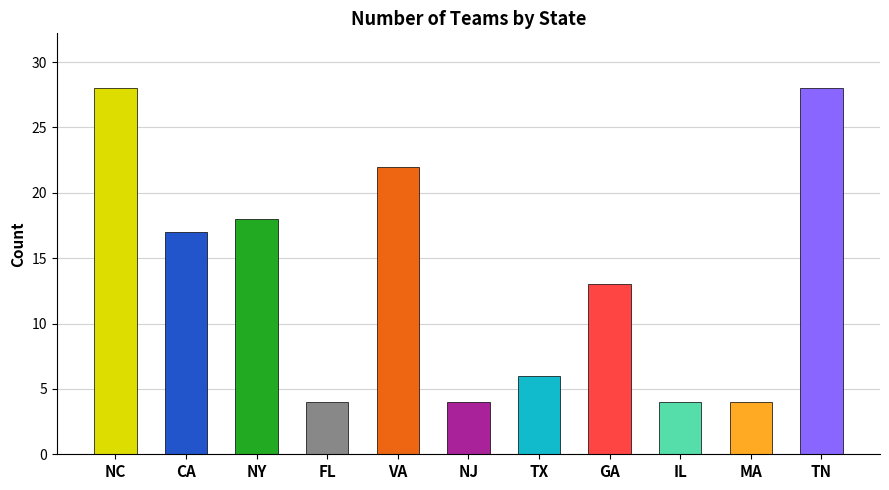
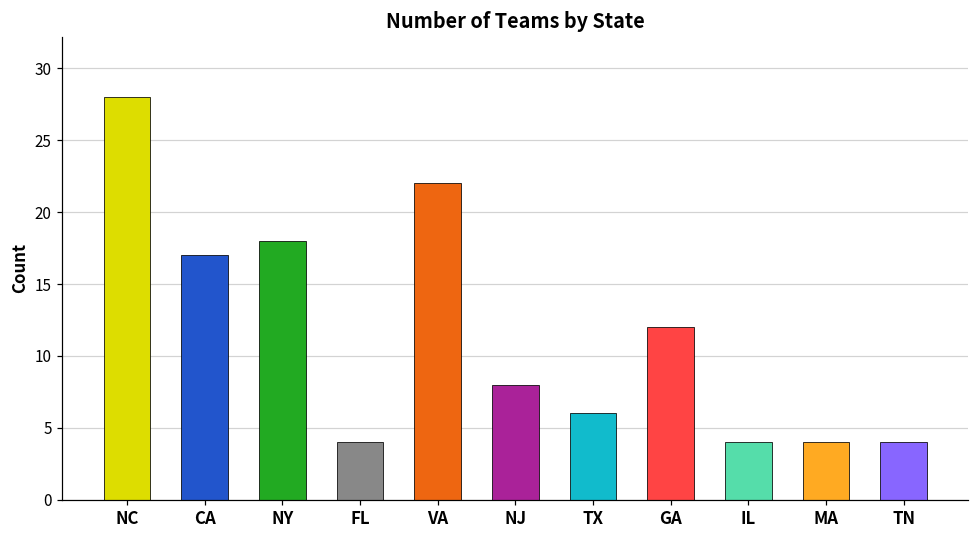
NJ: 4 -> 8
GA: 13 -> 12
TN: 28 -> 4
